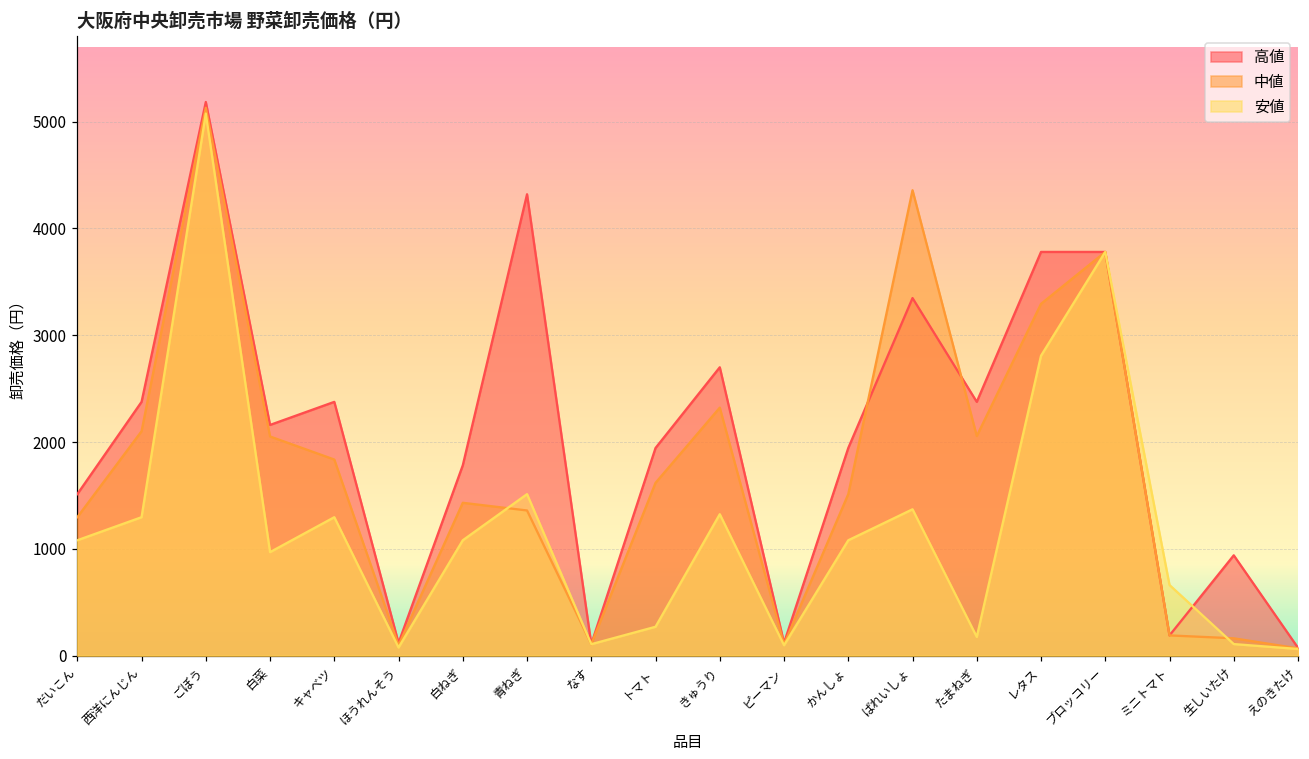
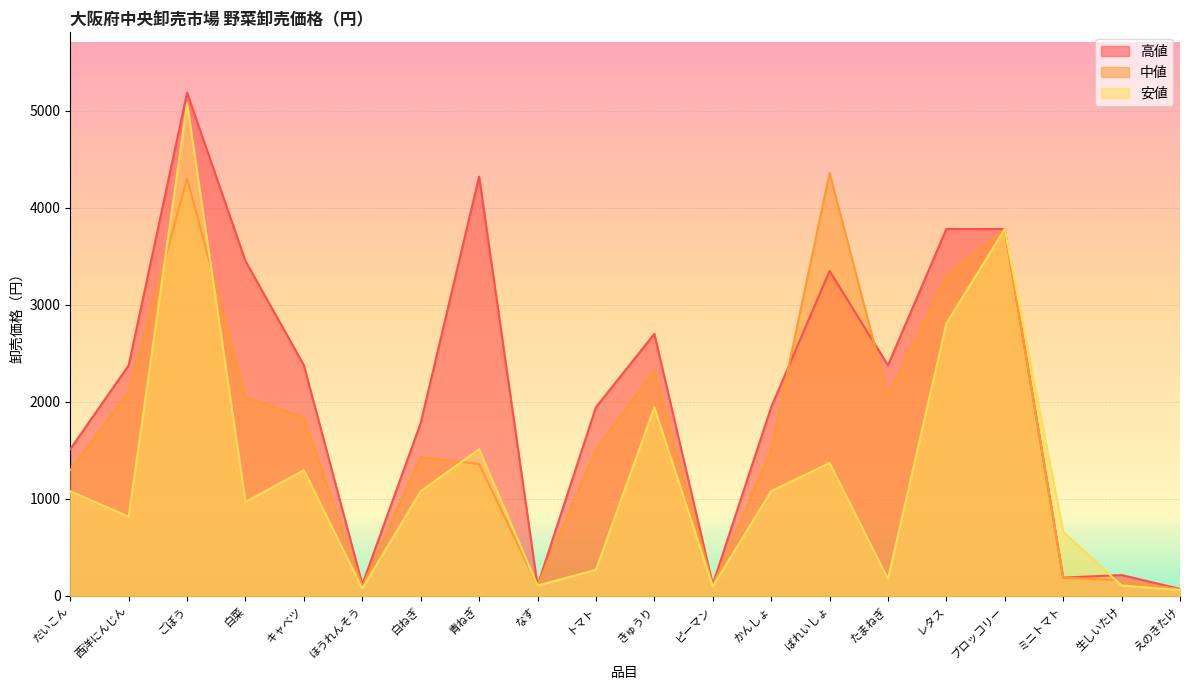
安値, 西洋にんじん: 1300 -> 800
中値, ごぼう: 5100 -> 4300
高値, 白菜: 2200 -> 3500
中値, トマト: 1600 -> 1500
安値, きゅうり: 1300 -> 1900
高値, 生しいたけ: 900 -> 200
